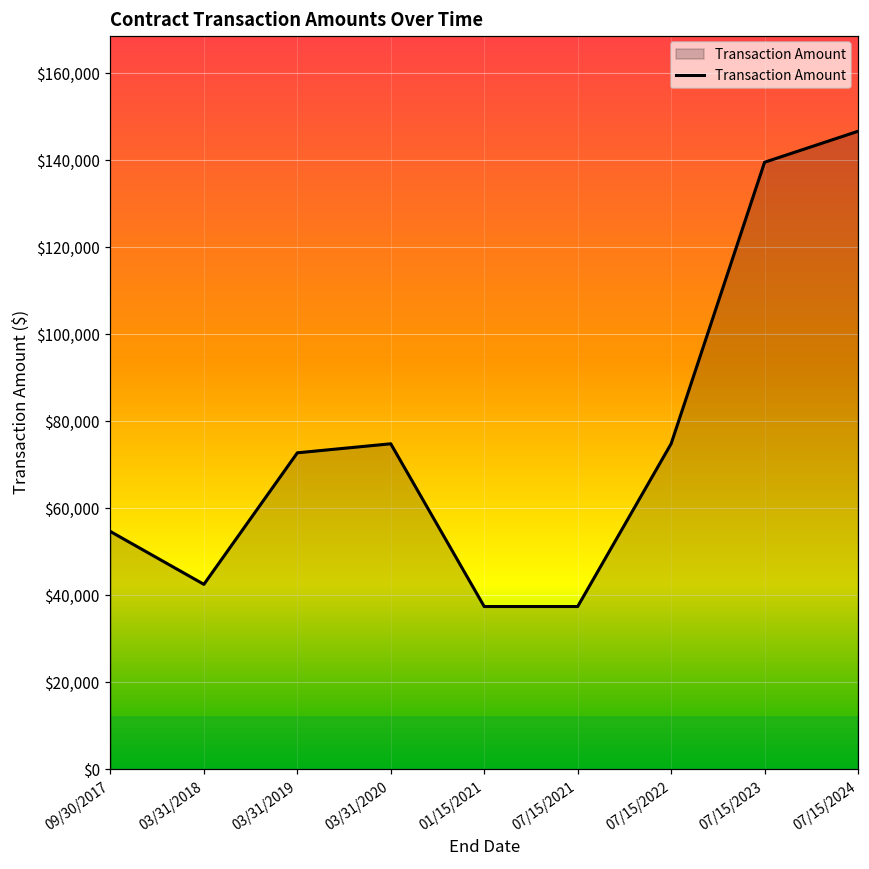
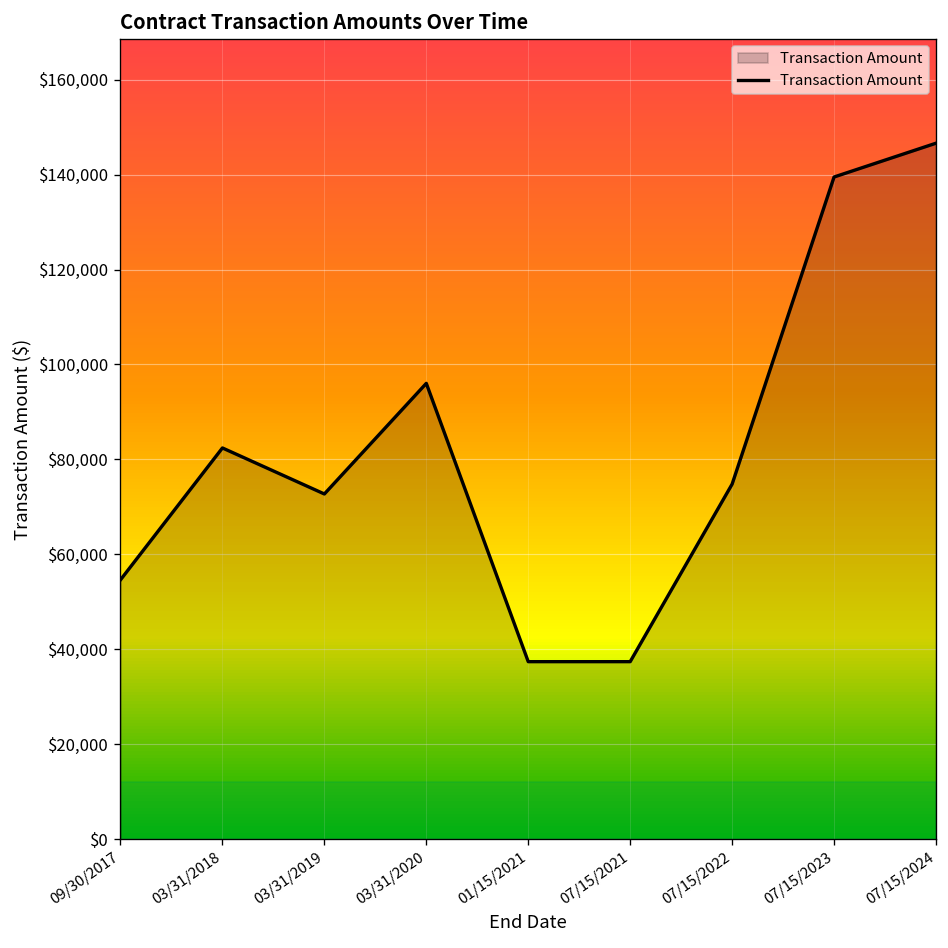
03/31/2018: $43,000 -> $82,000
03/31/2020: $75,000 -> $96,000
